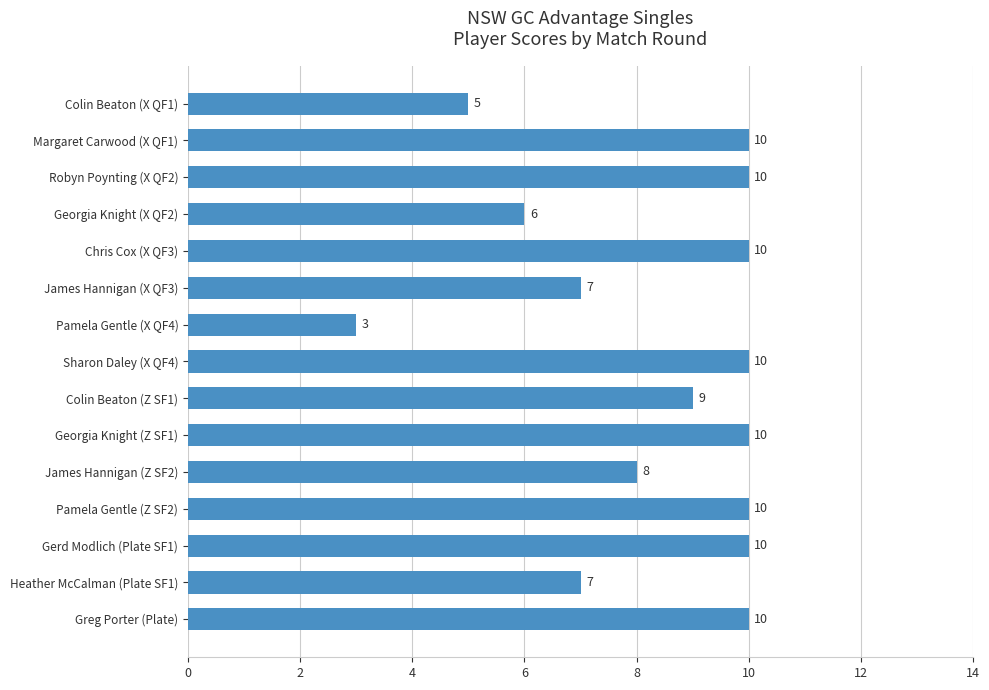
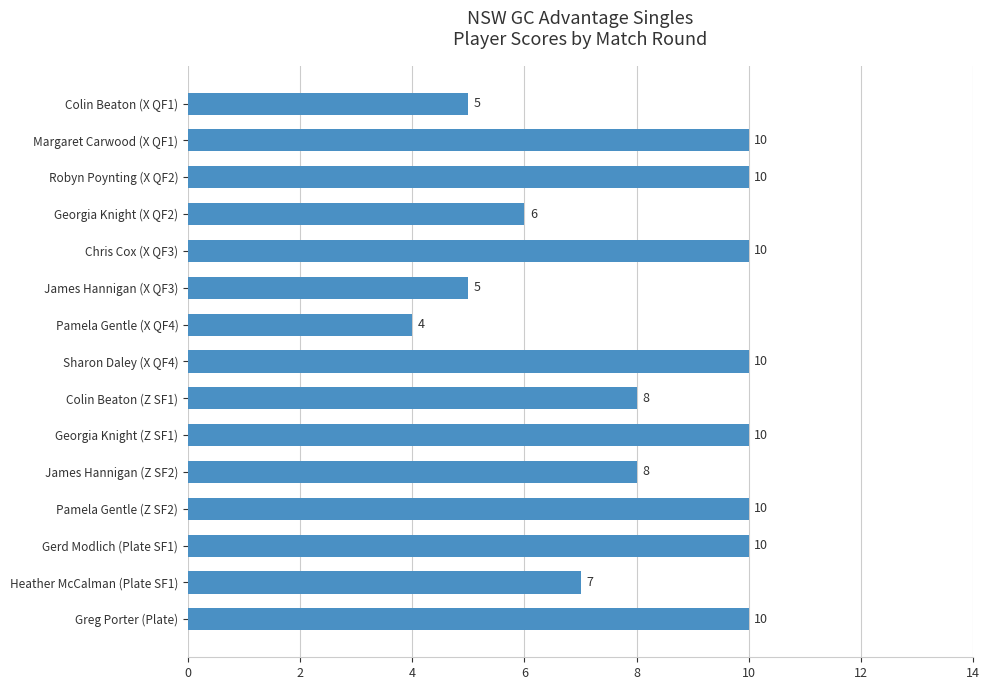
James Hannigan (X QF3): 7 -> 5
Pamela Gentle (X QF4): 3 -> 4
Colin Beaton (Z SF1): 9 -> 8
